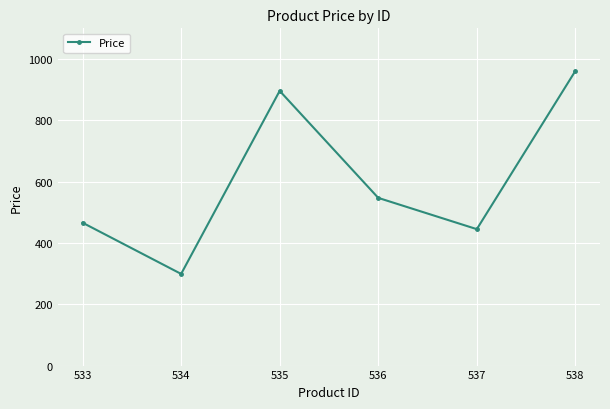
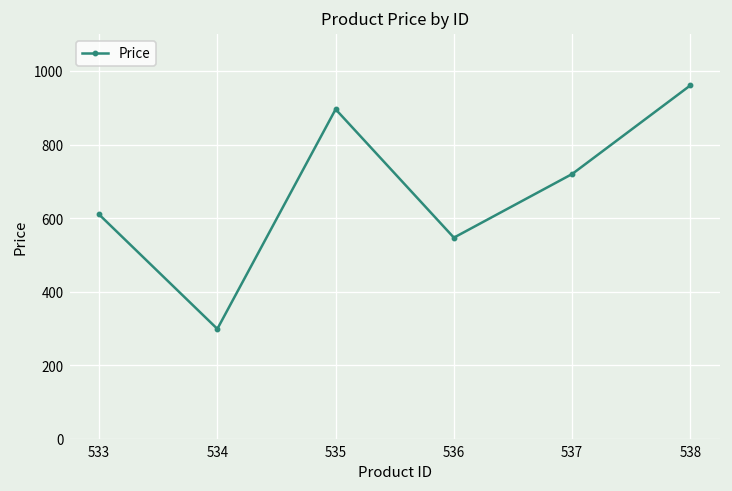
533: 470 -> 610
537: 450 -> 720
